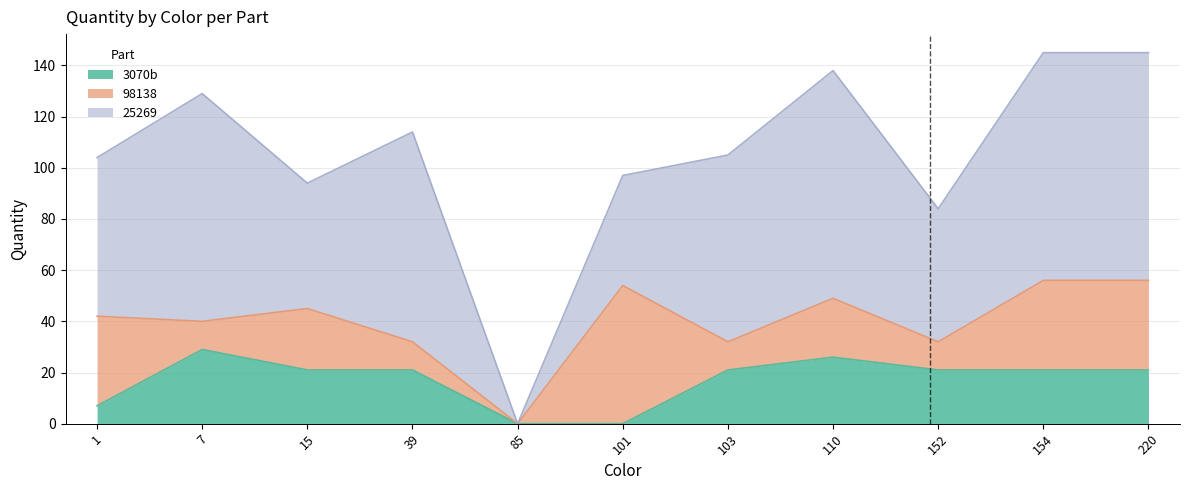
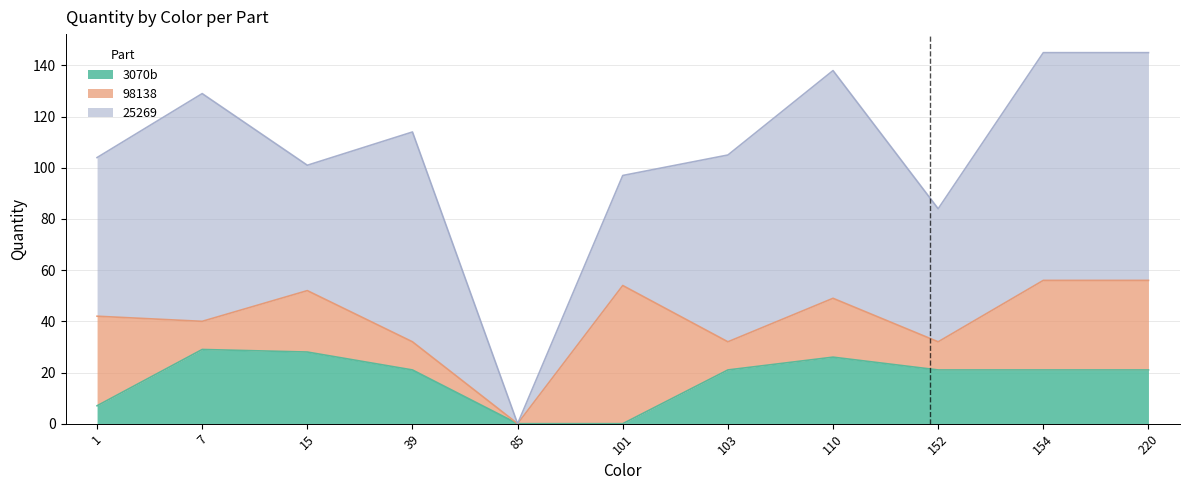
3070b, 15: 21 -> 28
